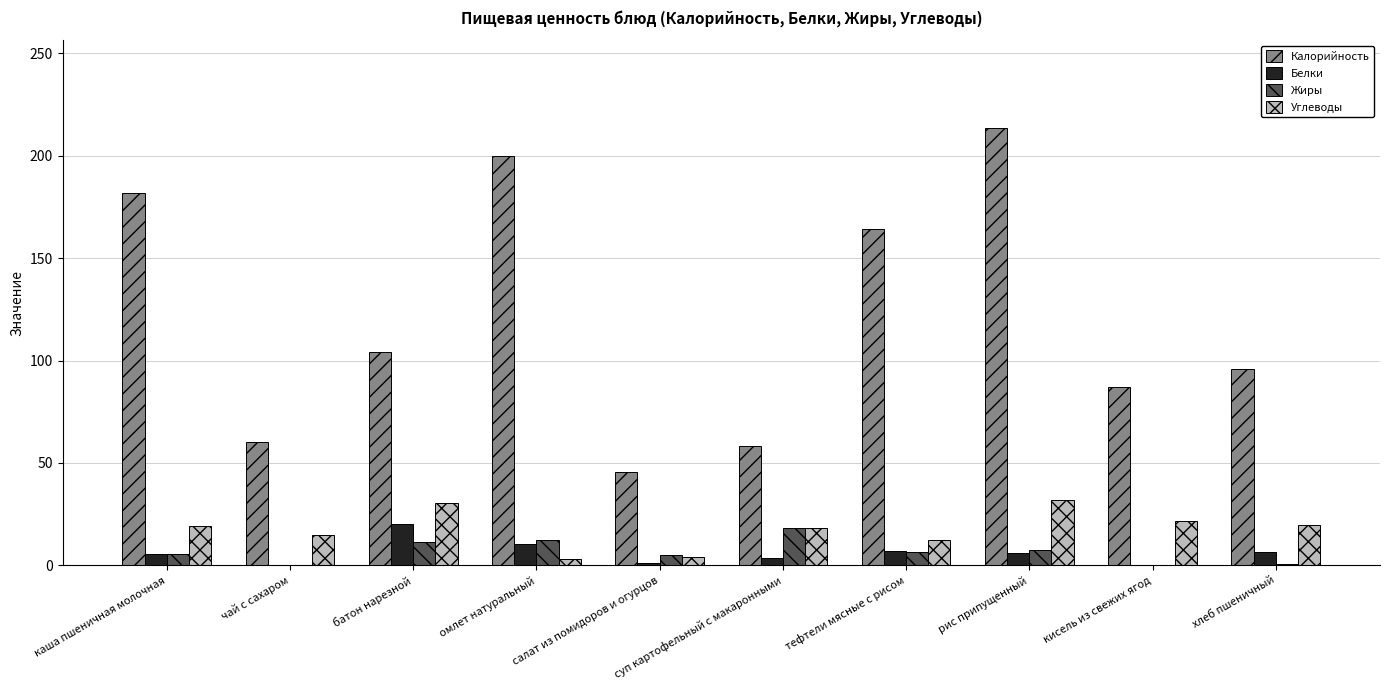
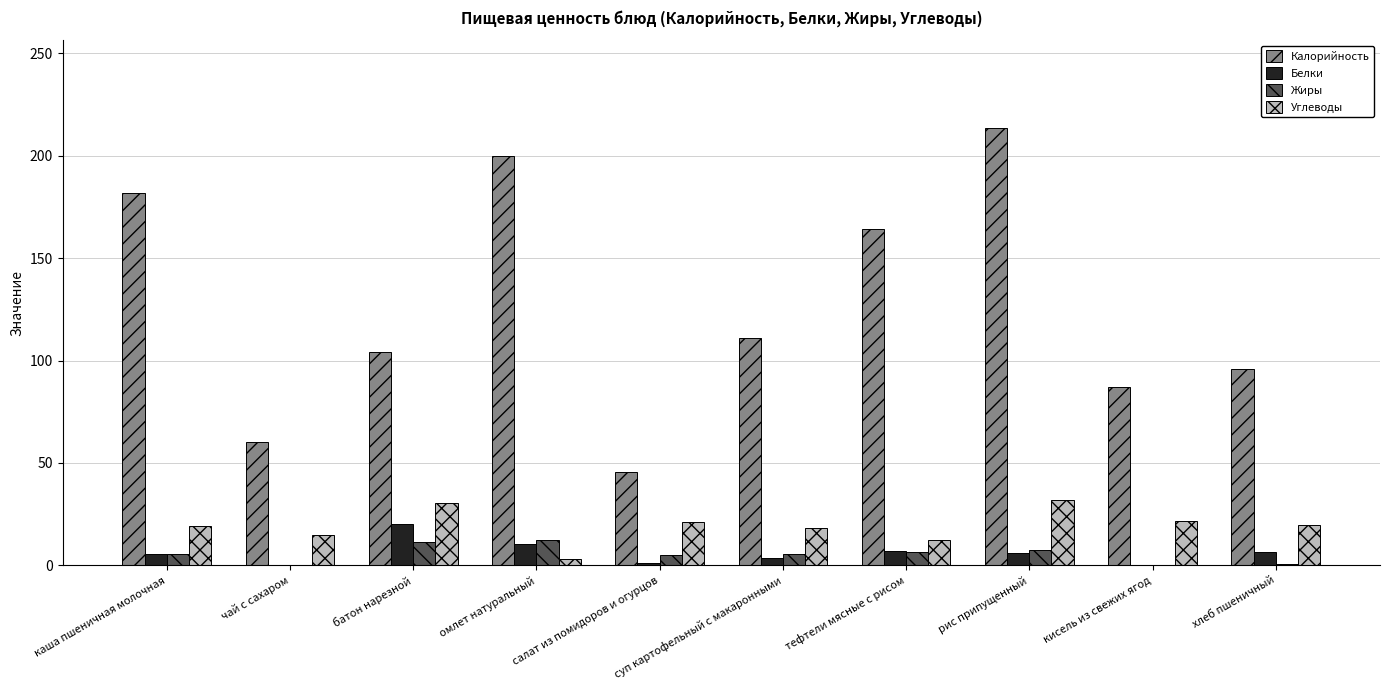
Углеводы, салат из помидоров и огурцов: 4 -> 21
Калорийность, суп картофельный с макаронными: 58 -> 111
Жиры, суп картофельный с макаронными: 18 -> 6
